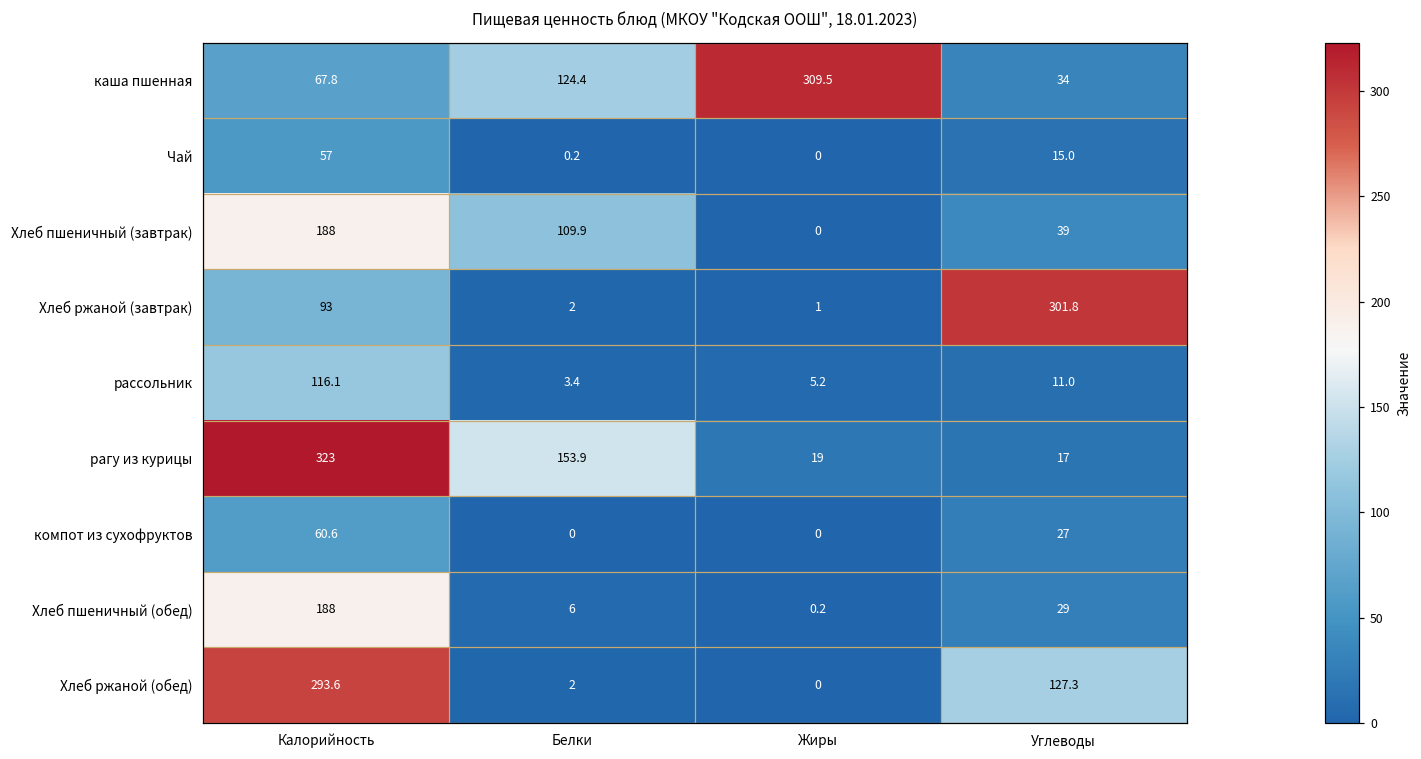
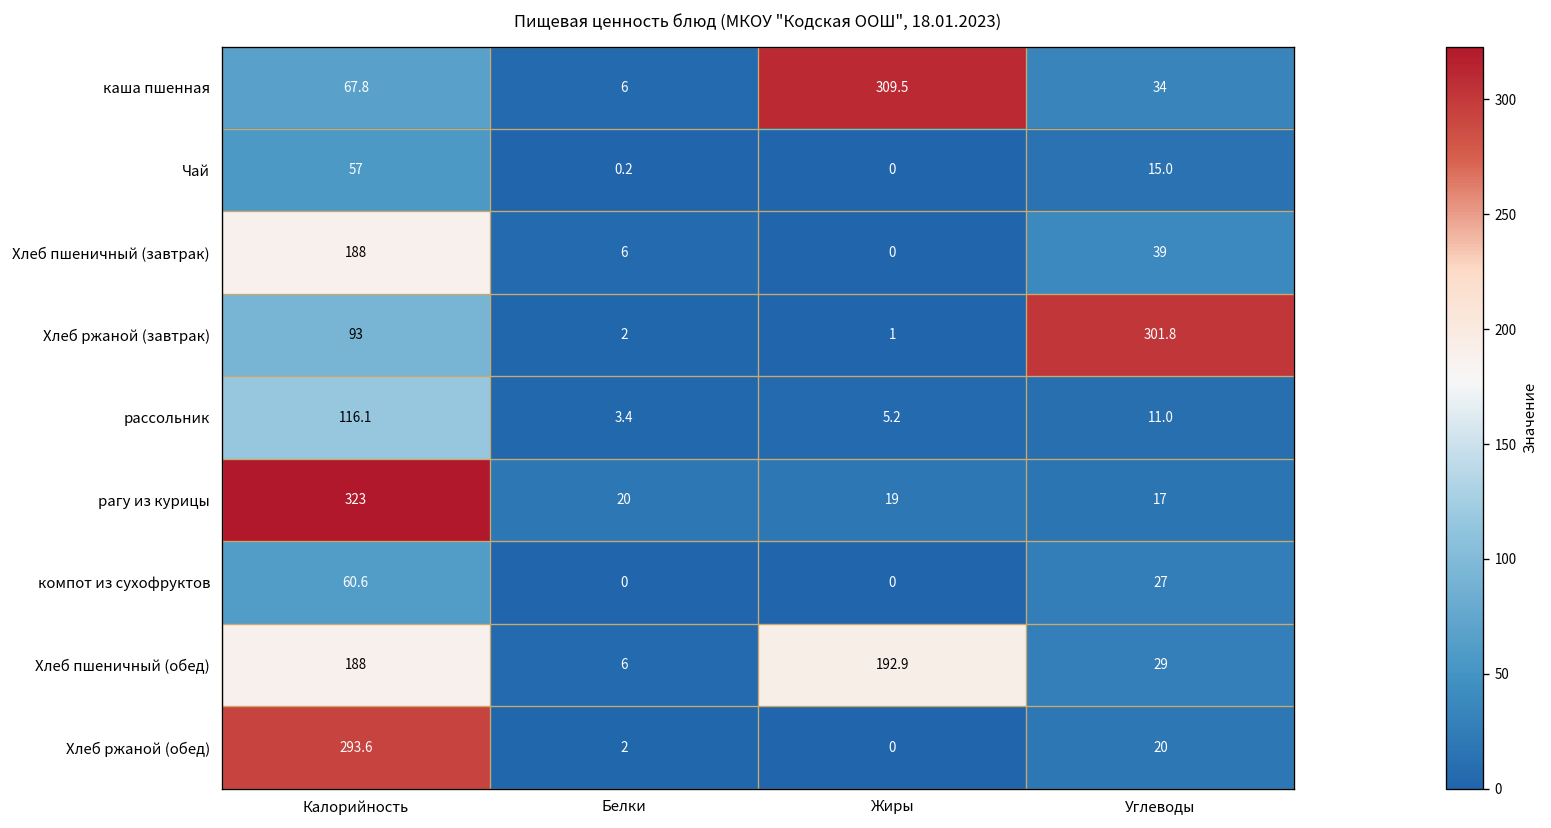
каша пшенная, Белки: 124.4 -> 6
Хлеб пшеничный (завтрак), Белки: 109.9 -> 6
рагу из курицы, Белки: 153.9 -> 20
Хлеб пшеничный (обед), Жиры: 0.2 -> 192.9
Хлеб ржаной (обед), Углеводы: 127.3 -> 20
